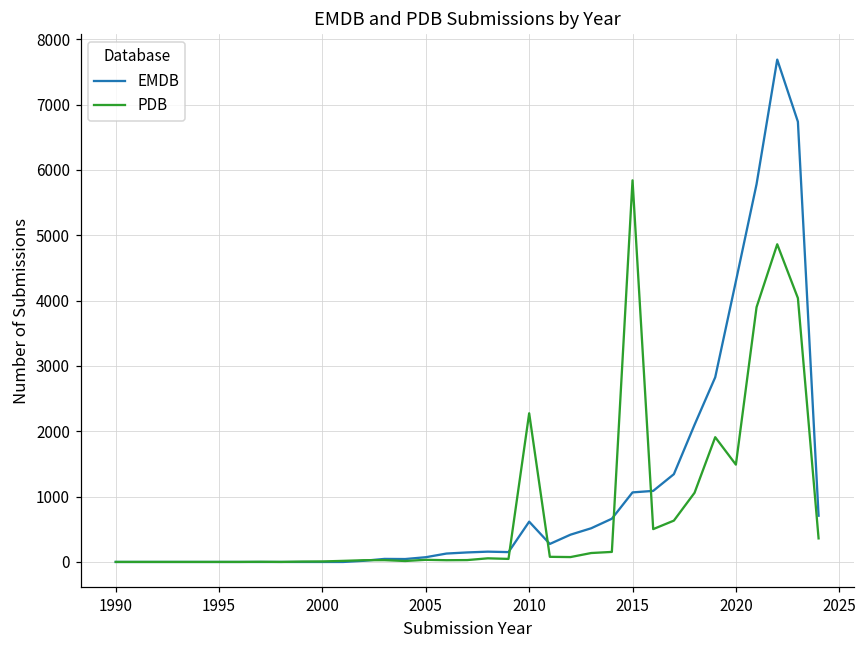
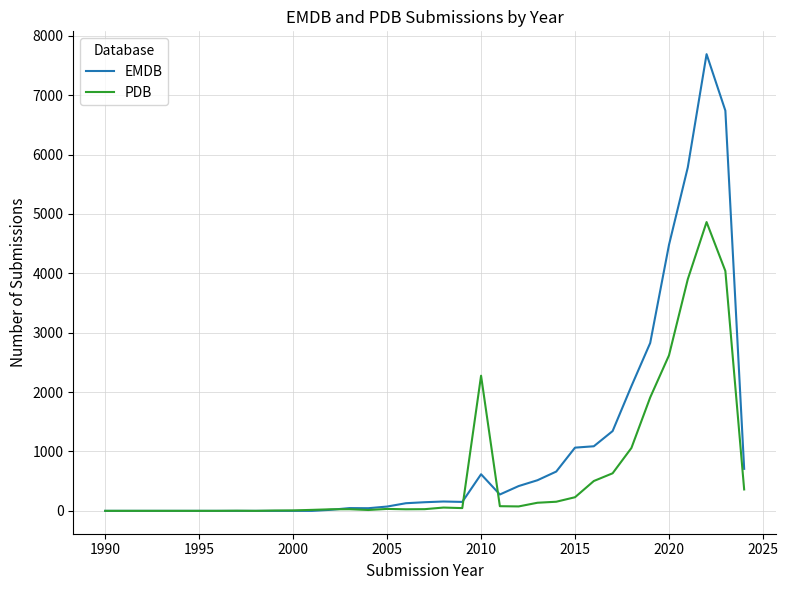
PDB, 2015: 5800 -> 200
EMDB, 2020: 4300 -> 4500
PDB, 2020: 1500 -> 2600
